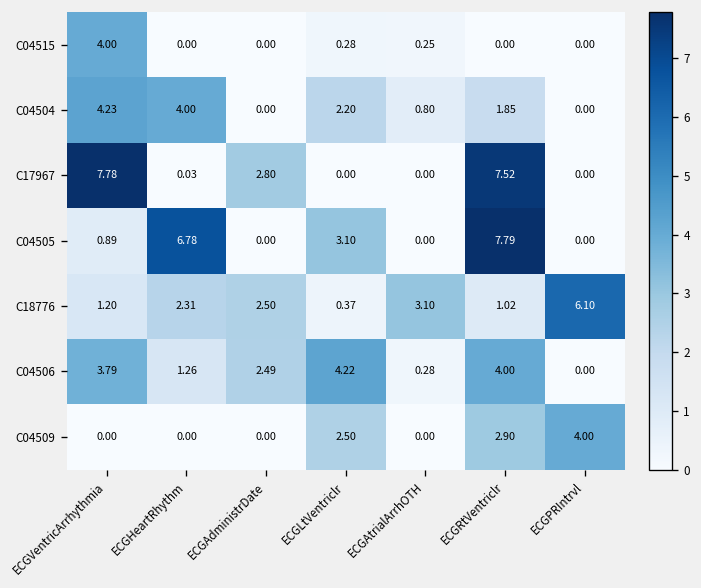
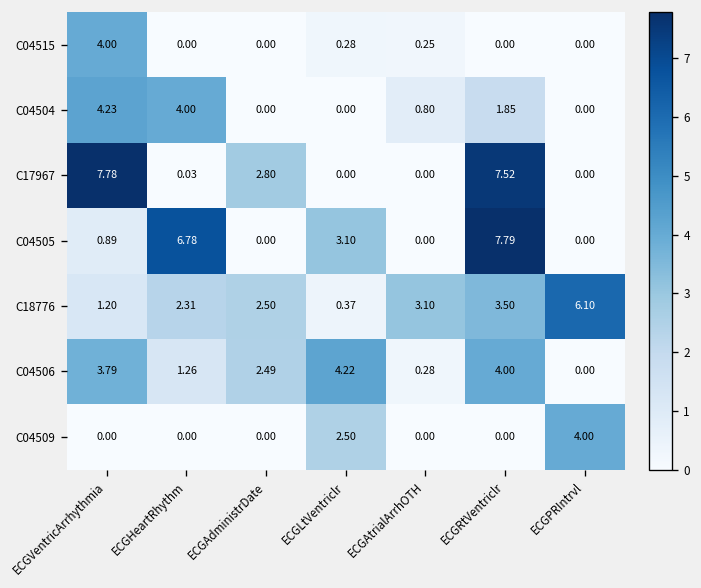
C04504, ECGLtVentriclr: 2.20 -> 0.00
C18776, ECGRtVentriclr: 1.02 -> 3.50
C04509, ECGRtVentriclr: 2.90 -> 0.00
